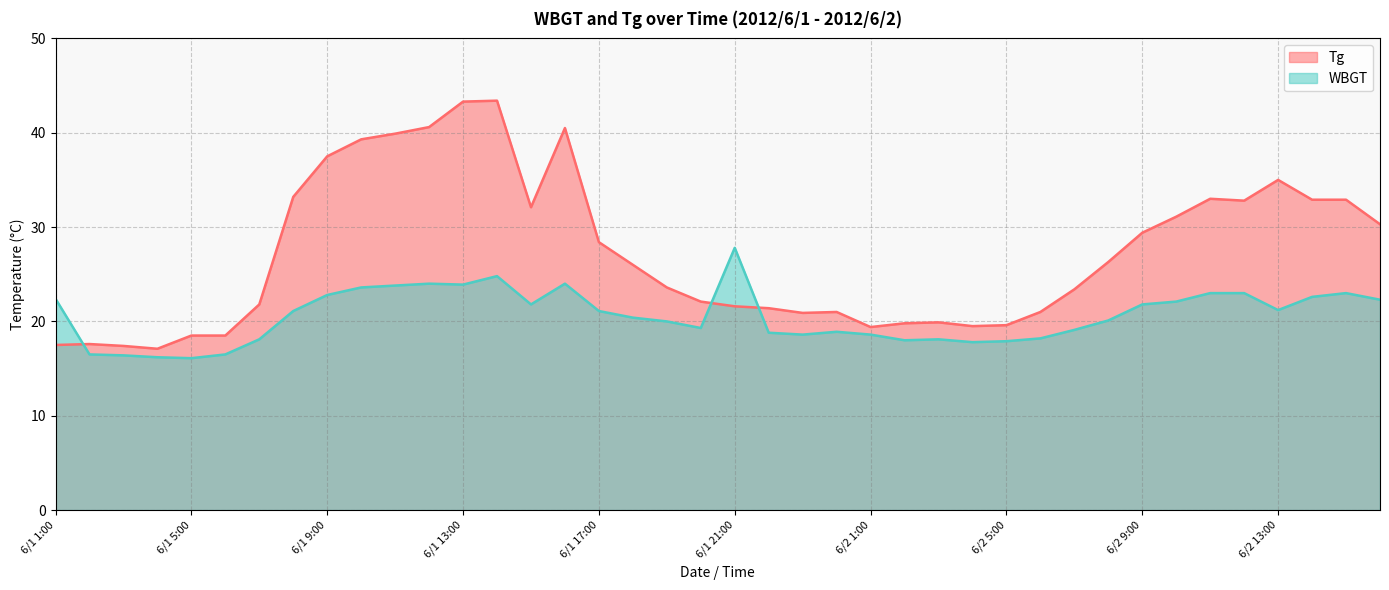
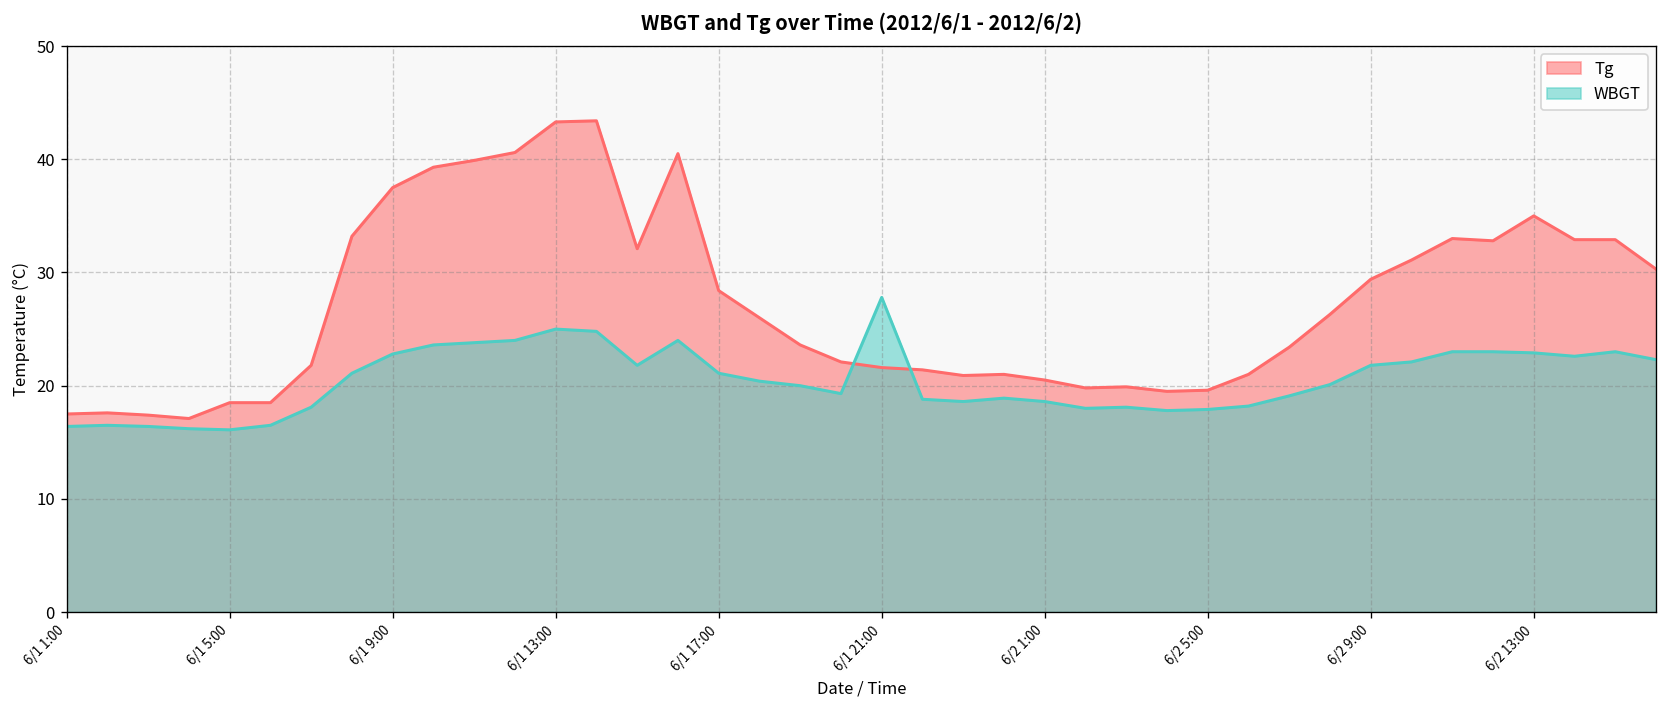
WBGT, 6/1 1:00: 22 -> 16
WBGT, 6/1 13:00: 24 -> 25
Tg, 6/2 1:00: 19 -> 21
WBGT, 6/2 13:00: 21 -> 23
